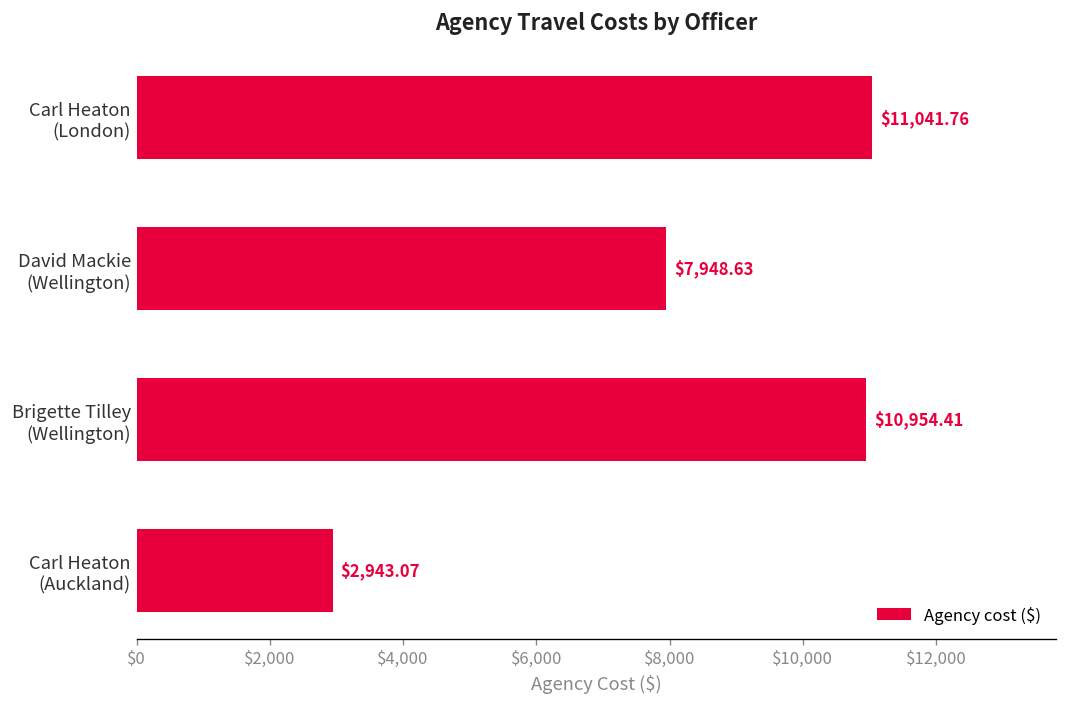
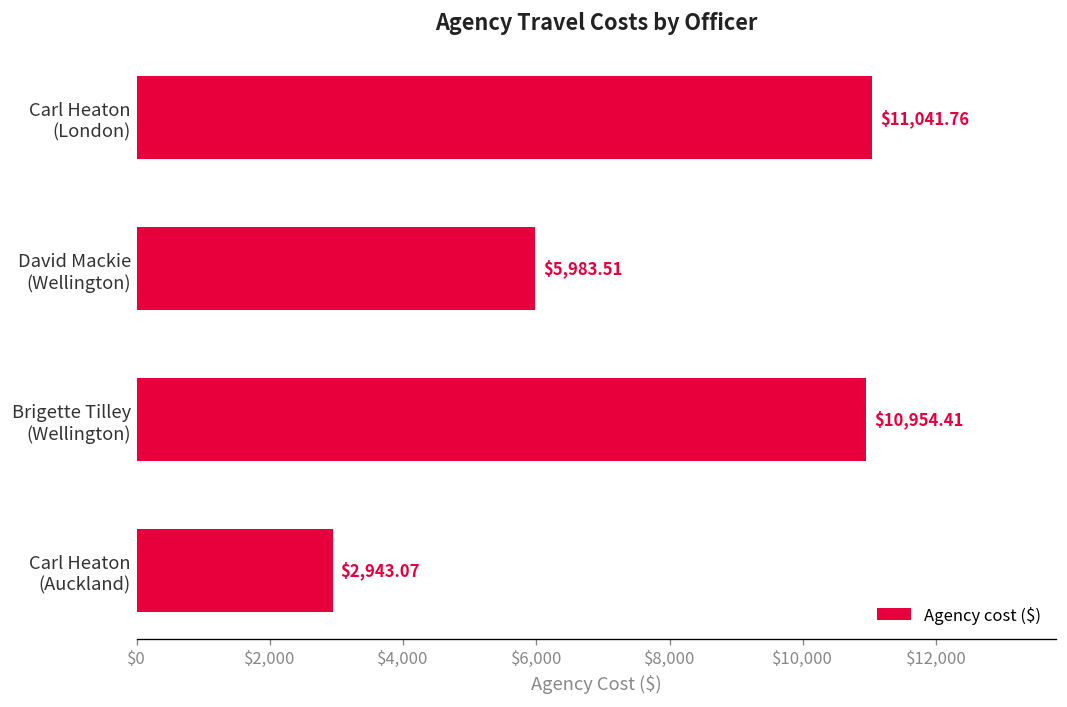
David Mackie (Wellington): $7,948.63 -> $5,983.51
